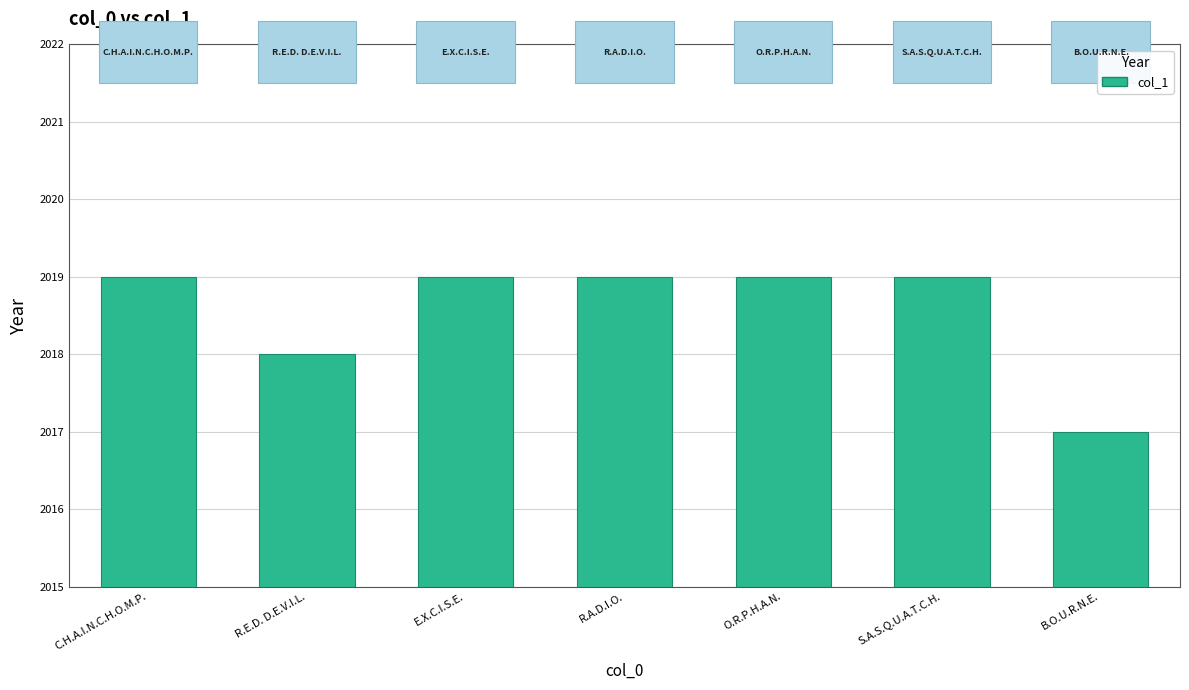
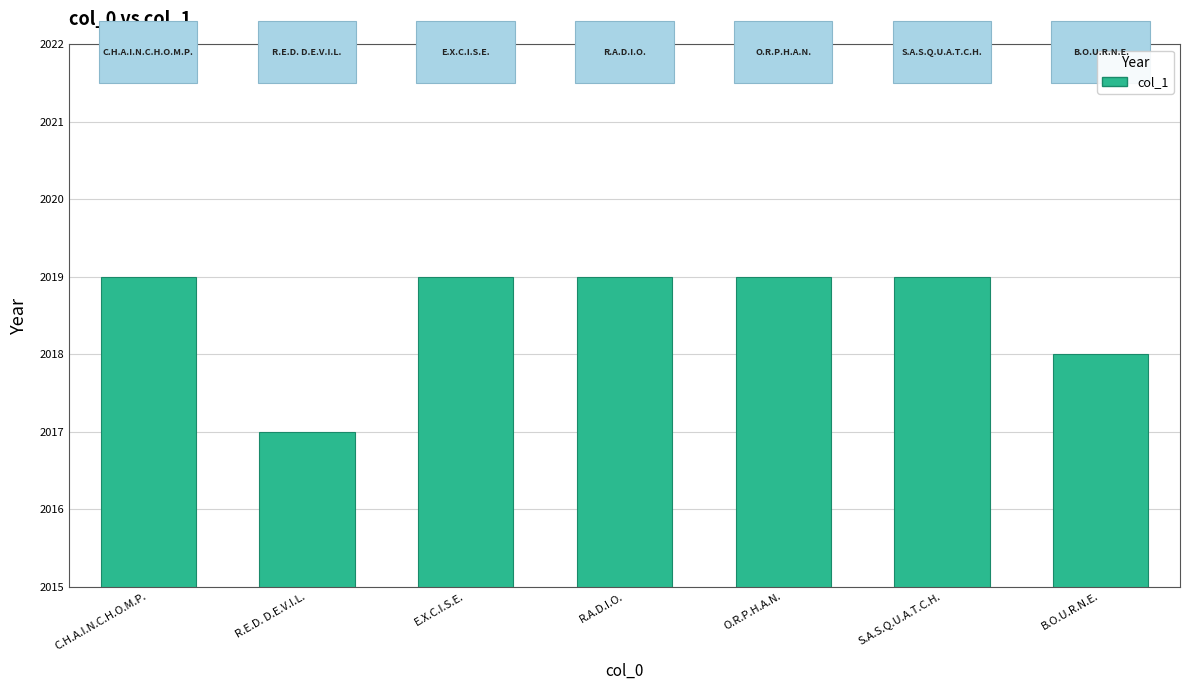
R.E.D. D.E.V.I.L.: 2018 -> 2017
B.O.U.R.N.E.: 2017 -> 2018
